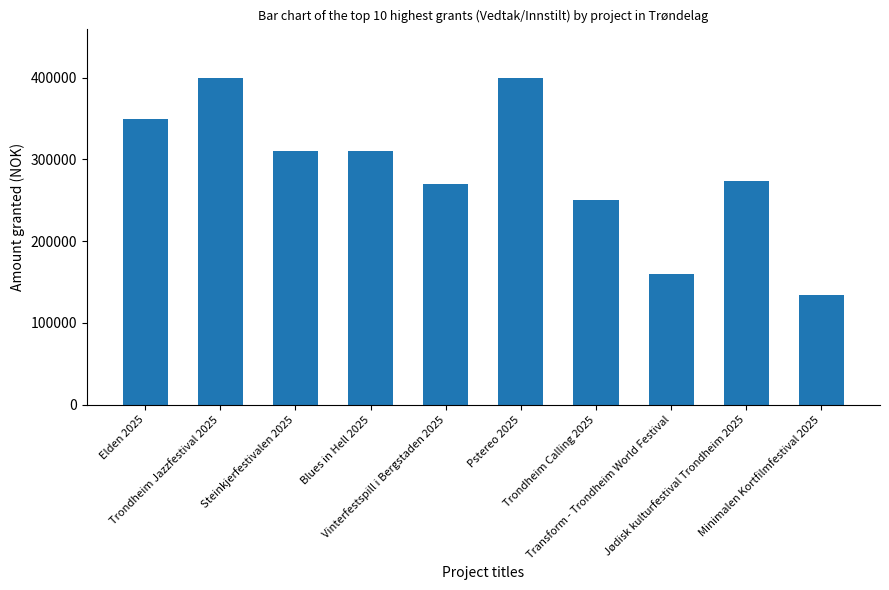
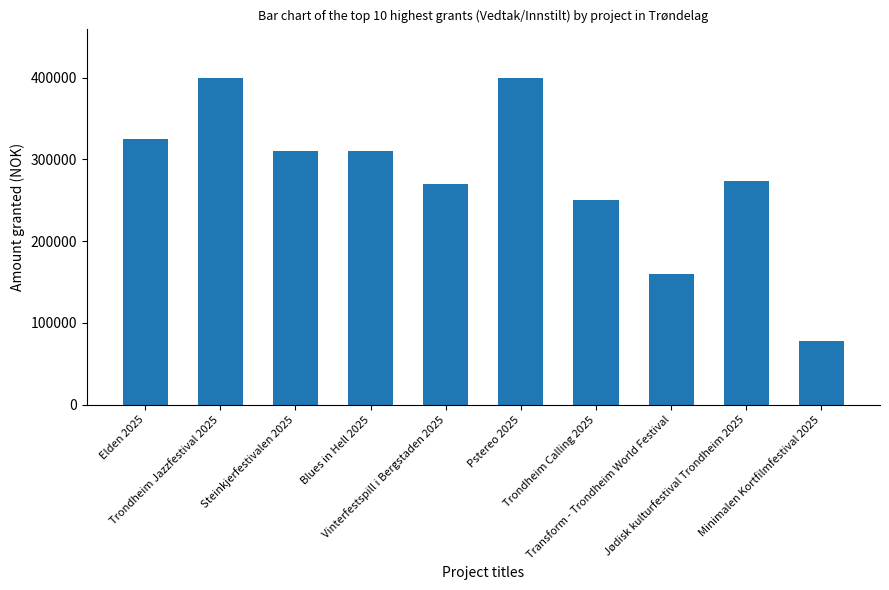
Elden 2025: 350000 -> 330000
Minimalen Kortfilmfestival 2025: 130000 -> 80000
